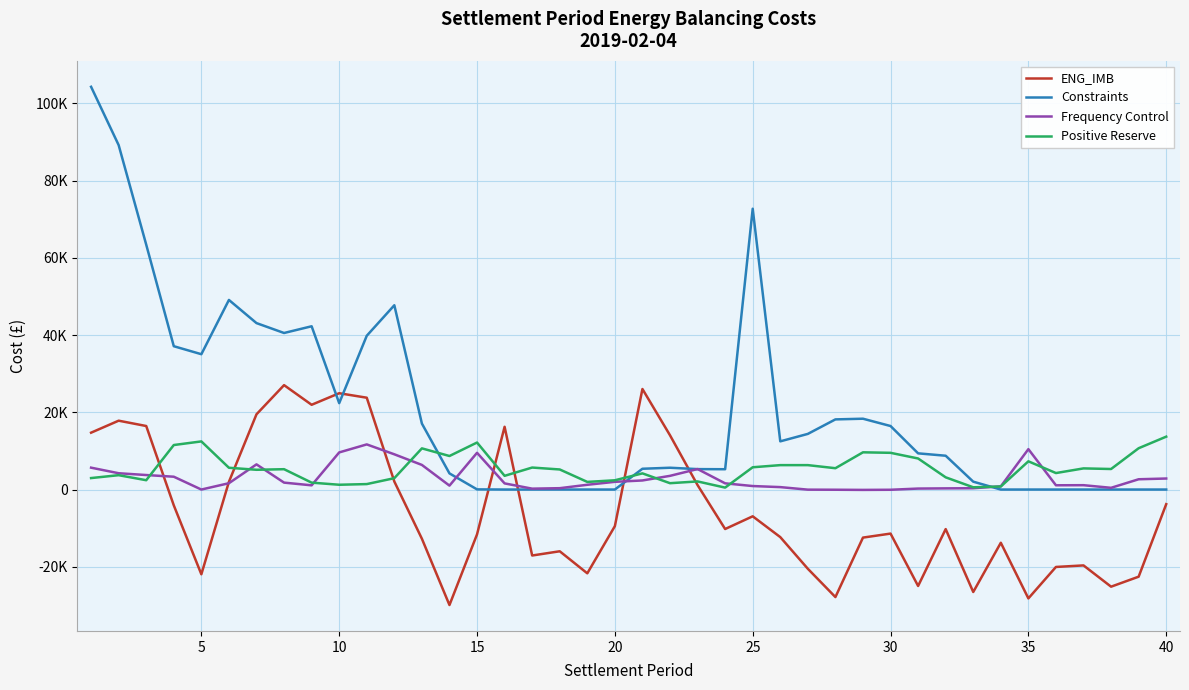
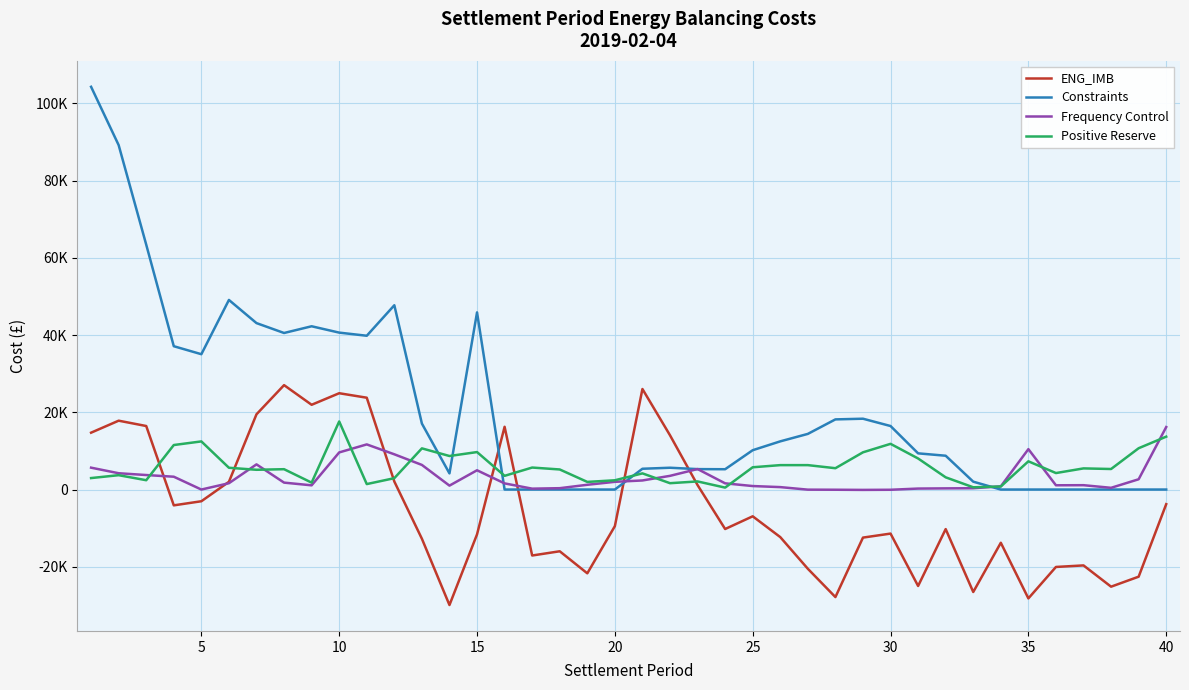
ENG_IMB, 5: -22000 -> -3000
Constraints, 10: 22000 -> 41000
Positive Reserve, 10: 1000 -> 18000
Constraints, 15: 0 -> 46000
Frequency Control, 15: 10000 -> 5000
Positive Reserve, 15: 12000 -> 10000
Constraints, 25: 73000 -> 10000
Positive Reserve, 30: 10000 -> 12000
Frequency Control, 40: 3000 -> 16000
